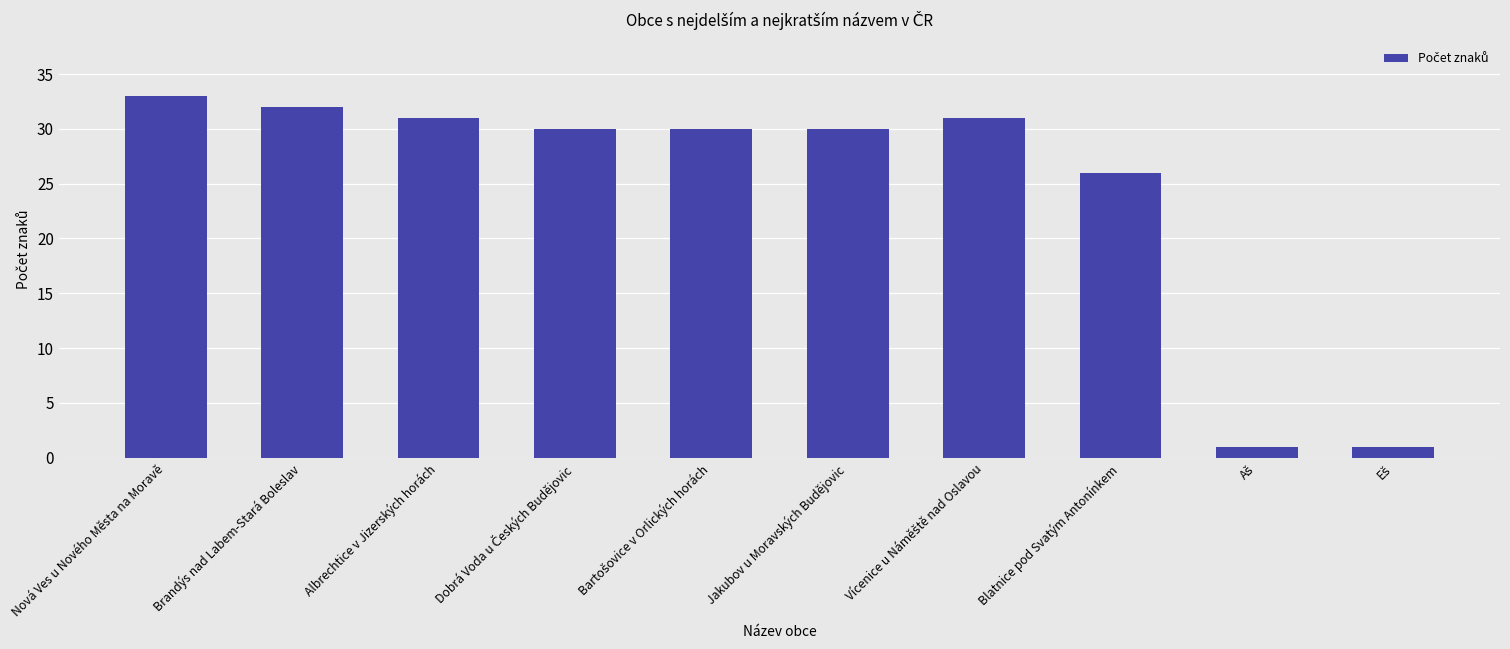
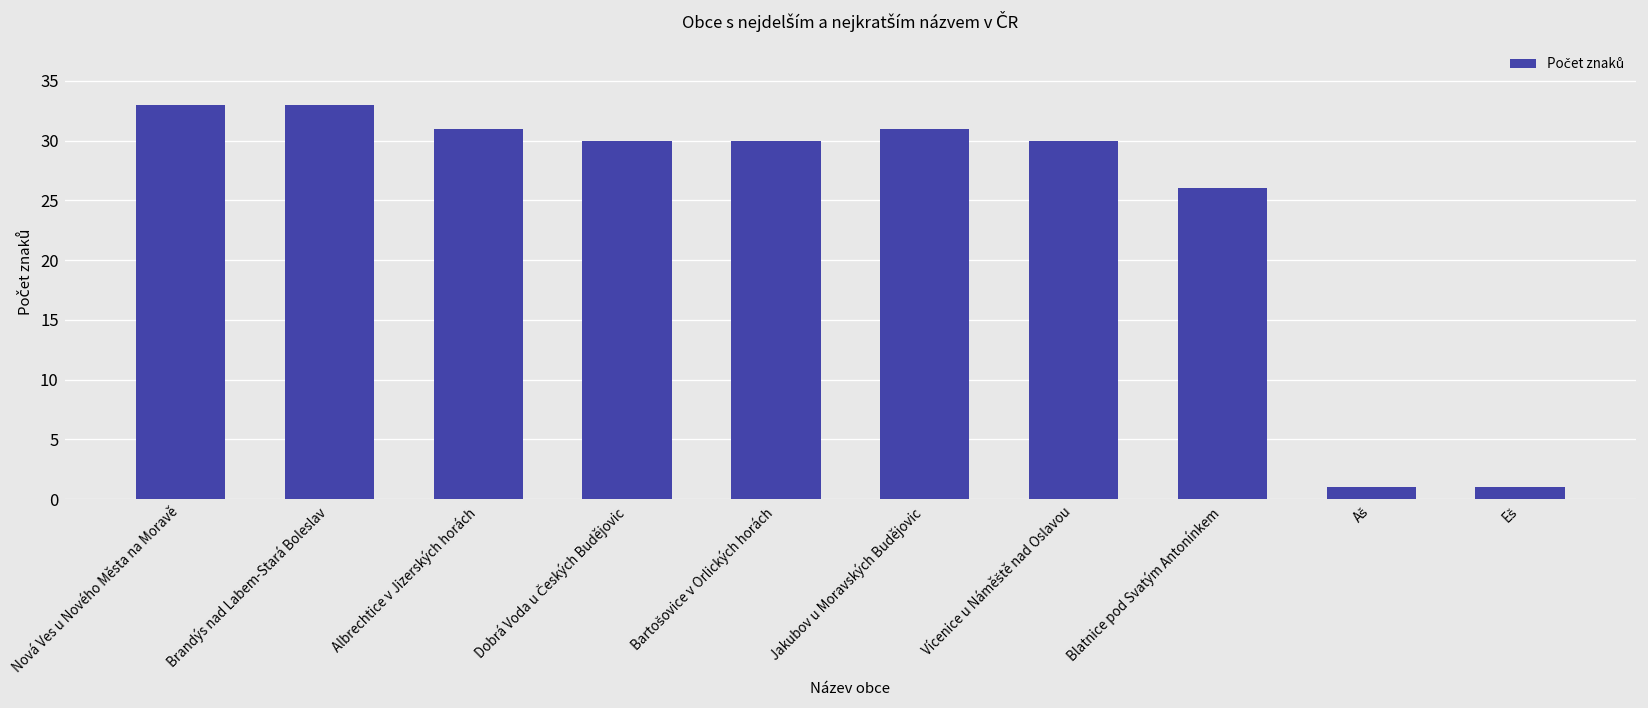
Brandýs nad Labem-Stará Boleslav: 32 -> 33
Jakubov u Moravských Budějovic: 30 -> 31
Vícenice u Náměště nad Oslavou: 31 -> 30
